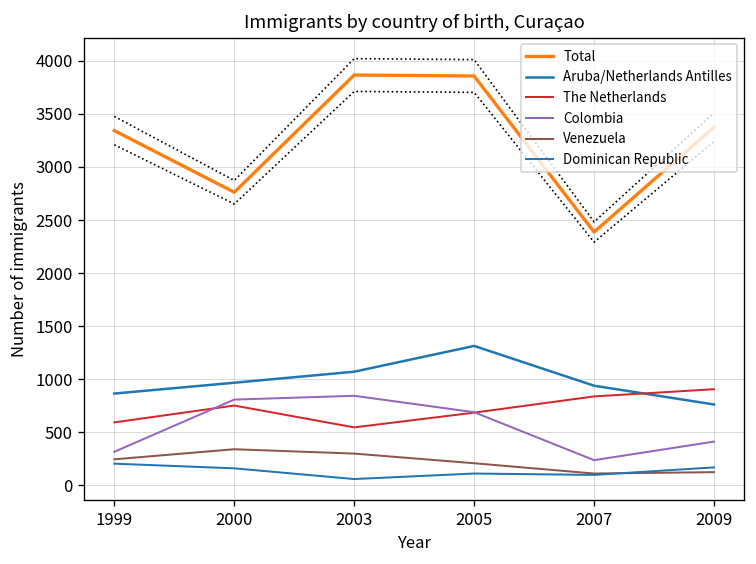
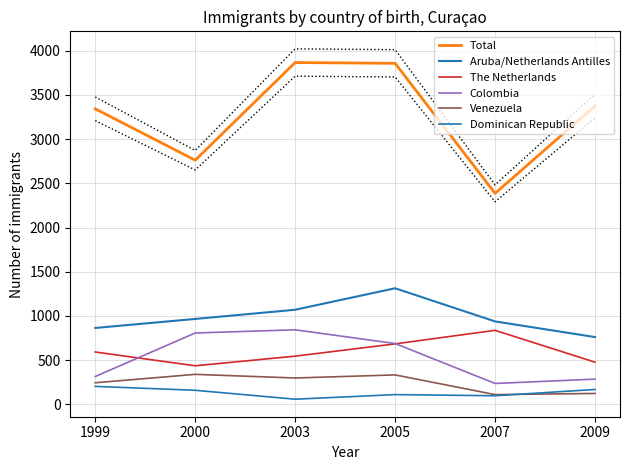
The Netherlands, 2000: 800 -> 400
Venezuela, 2005: 200 -> 300
The Netherlands, 2009: 900 -> 500
Colombia, 2009: 400 -> 300
